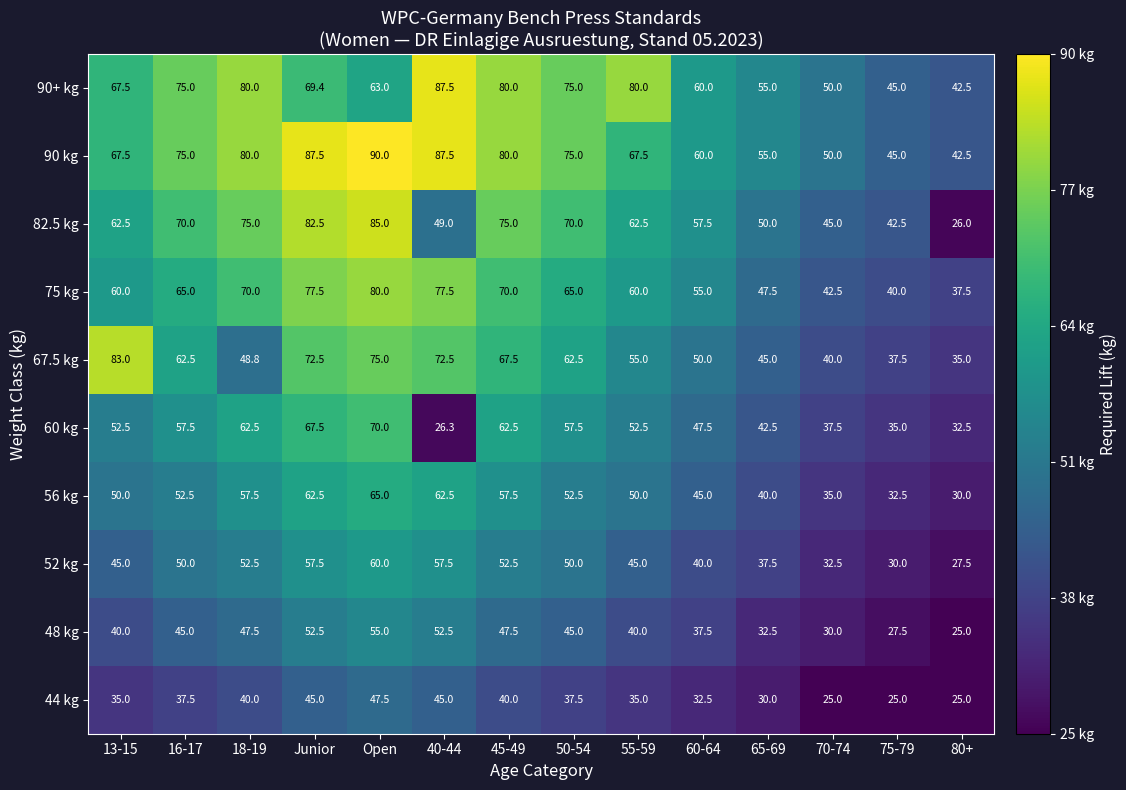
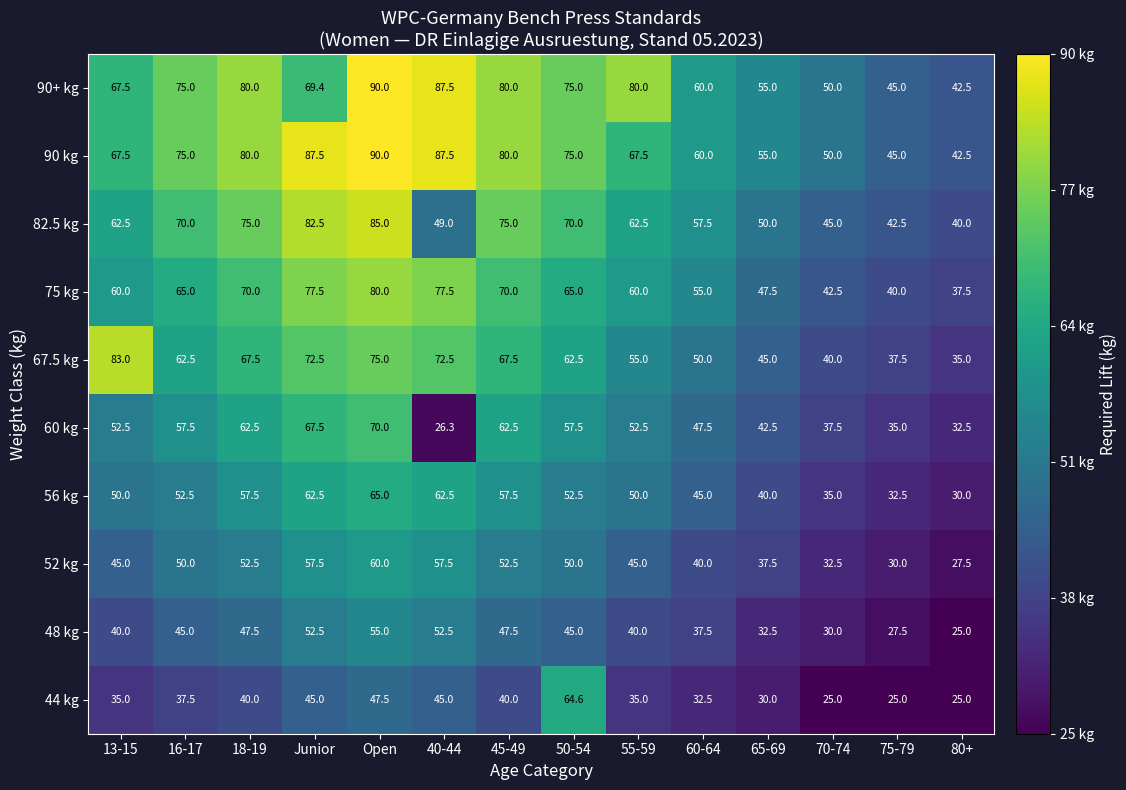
90+ kg, Open: 63.0 -> 90.0
82.5 kg, 80+: 26.0 -> 40.0
67.5 kg, 18-19: 48.8 -> 67.5
44 kg, 50-54: 37.5 -> 64.6
